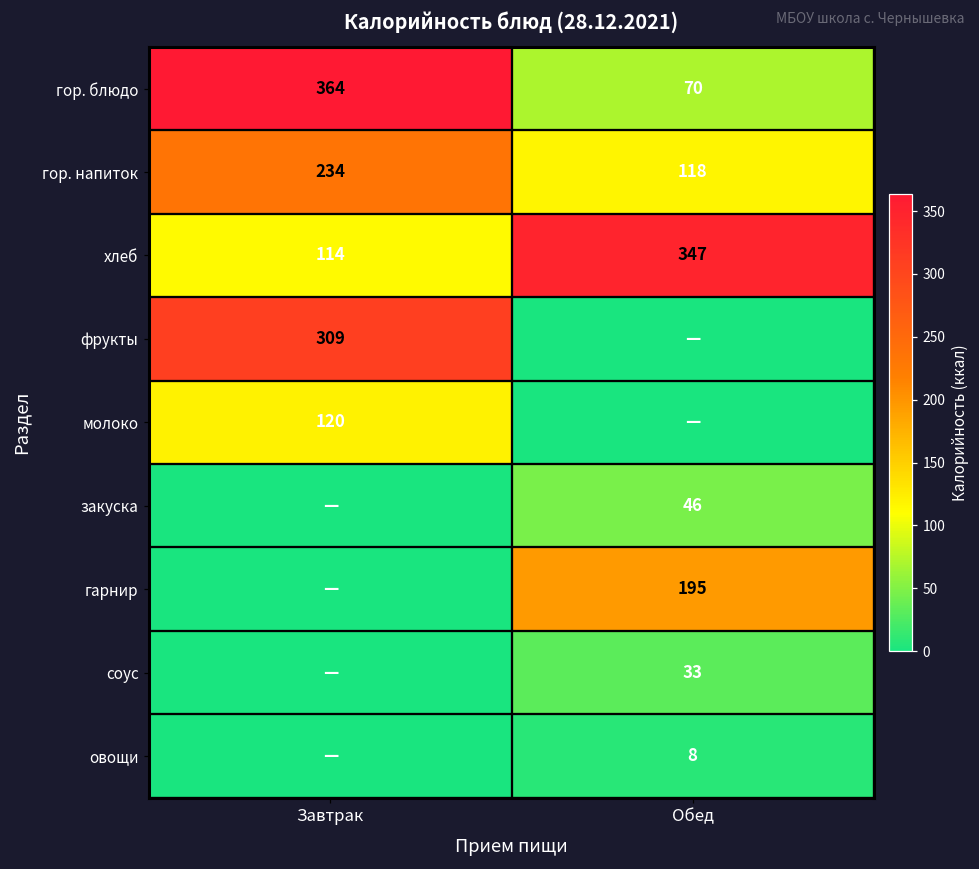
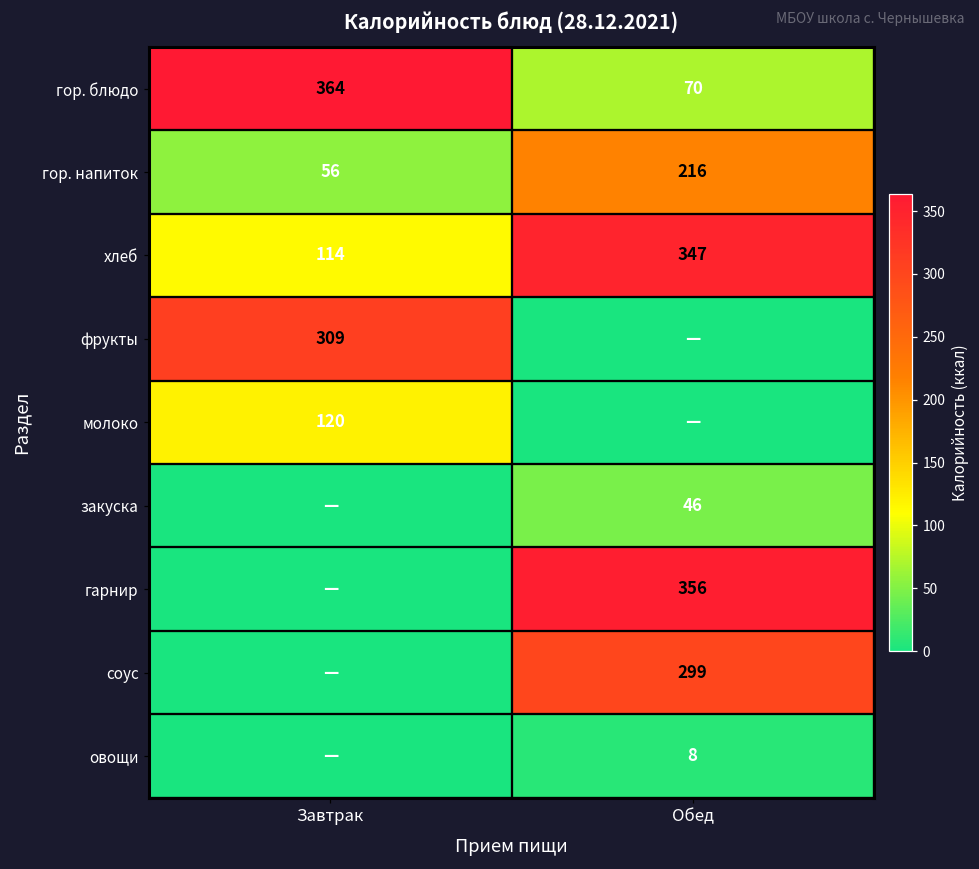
гор. напиток, Завтрак: 234 -> 56
гор. напиток, Обед: 118 -> 216
гарнир, Обед: 195 -> 356
соус, Обед: 33 -> 299
